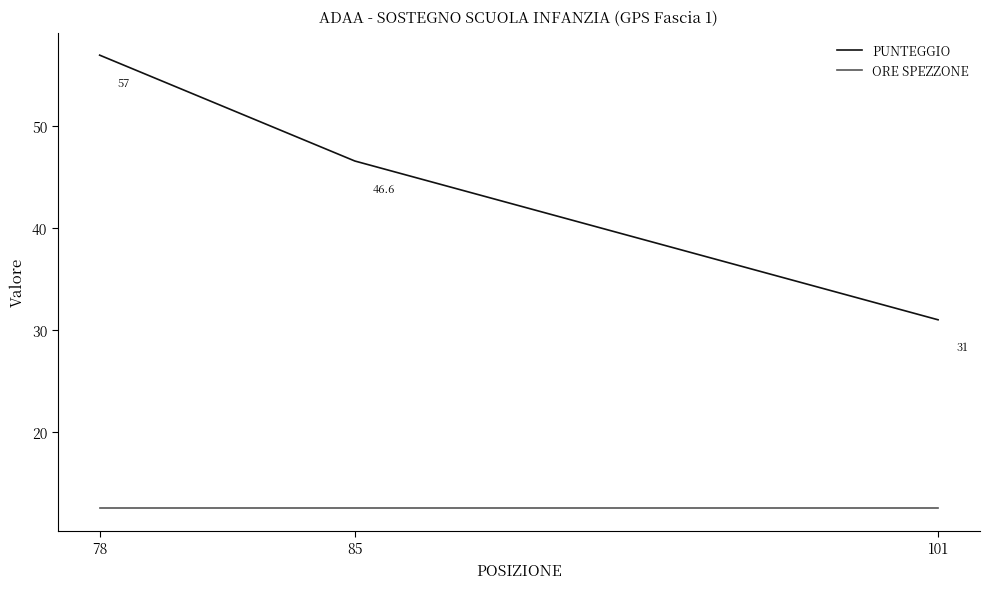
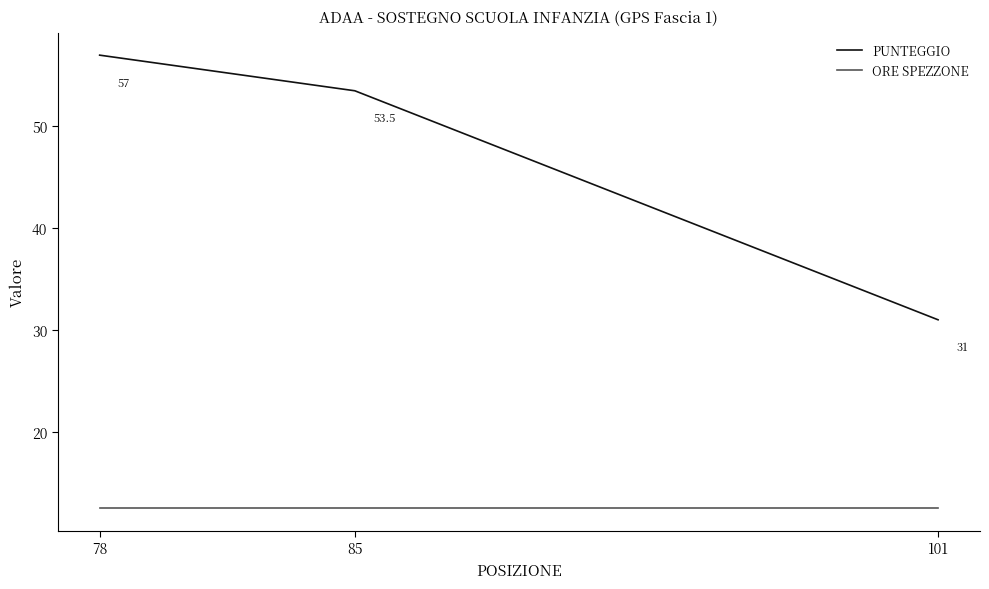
PUNTEGGIO, 85: 46.6 -> 53.5
